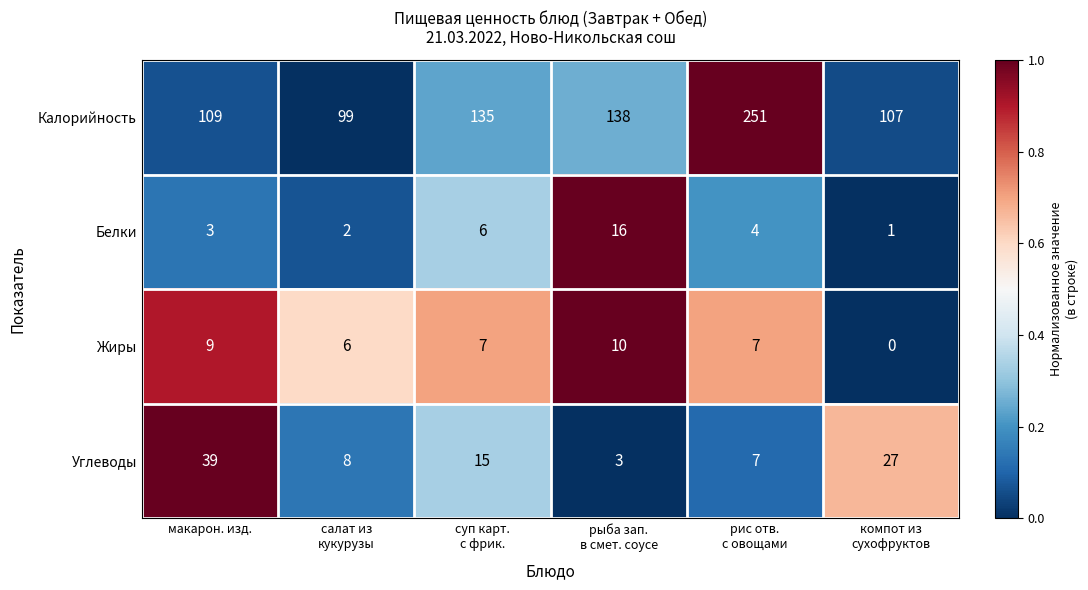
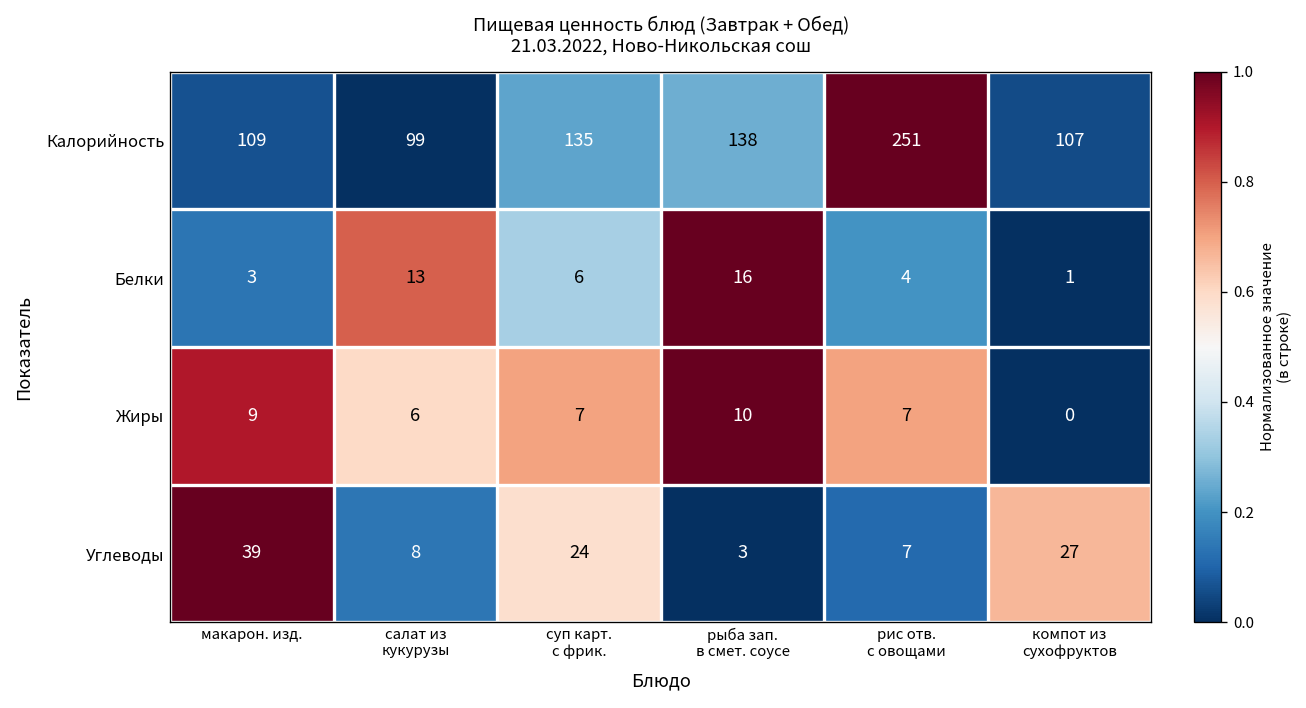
Белки, салат из кукурузы: 2 -> 13
Углеводы, суп карт. с фрик.: 15 -> 24
